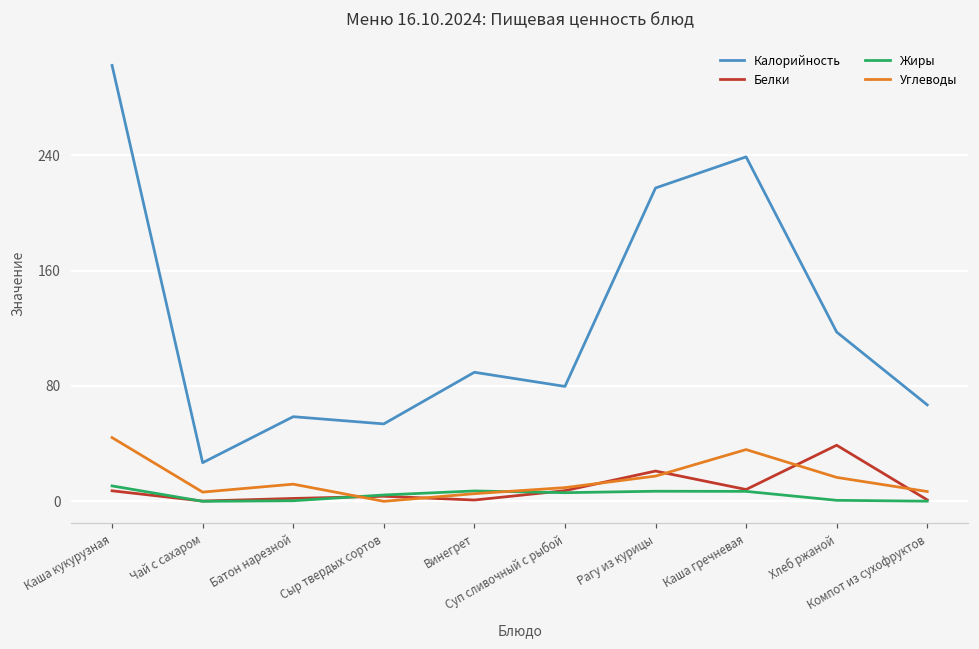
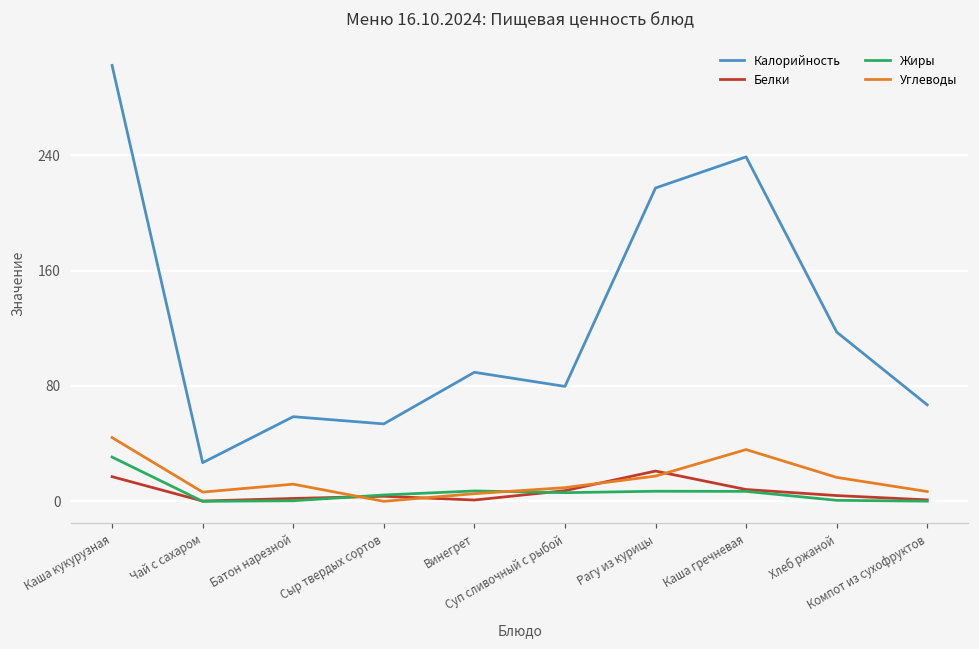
Белки, Каша кукурузная: 7 -> 17
Жиры, Каша кукурузная: 11 -> 31
Белки, Хлеб ржаной: 39 -> 4
